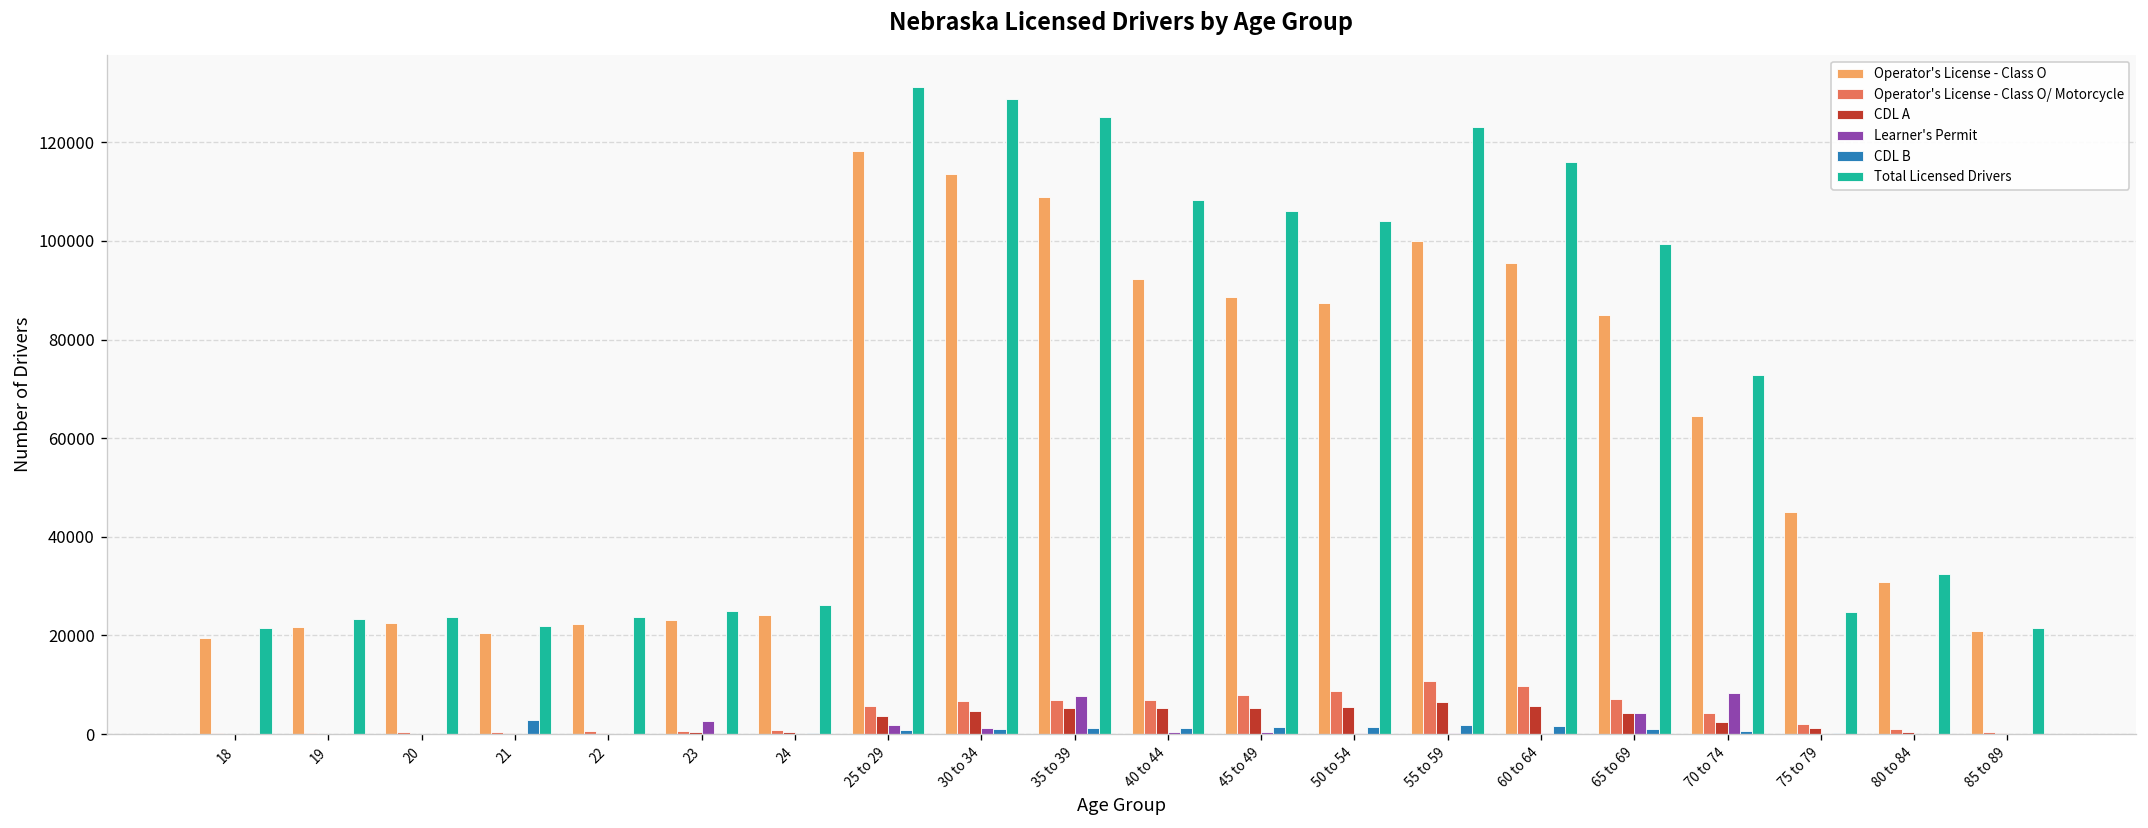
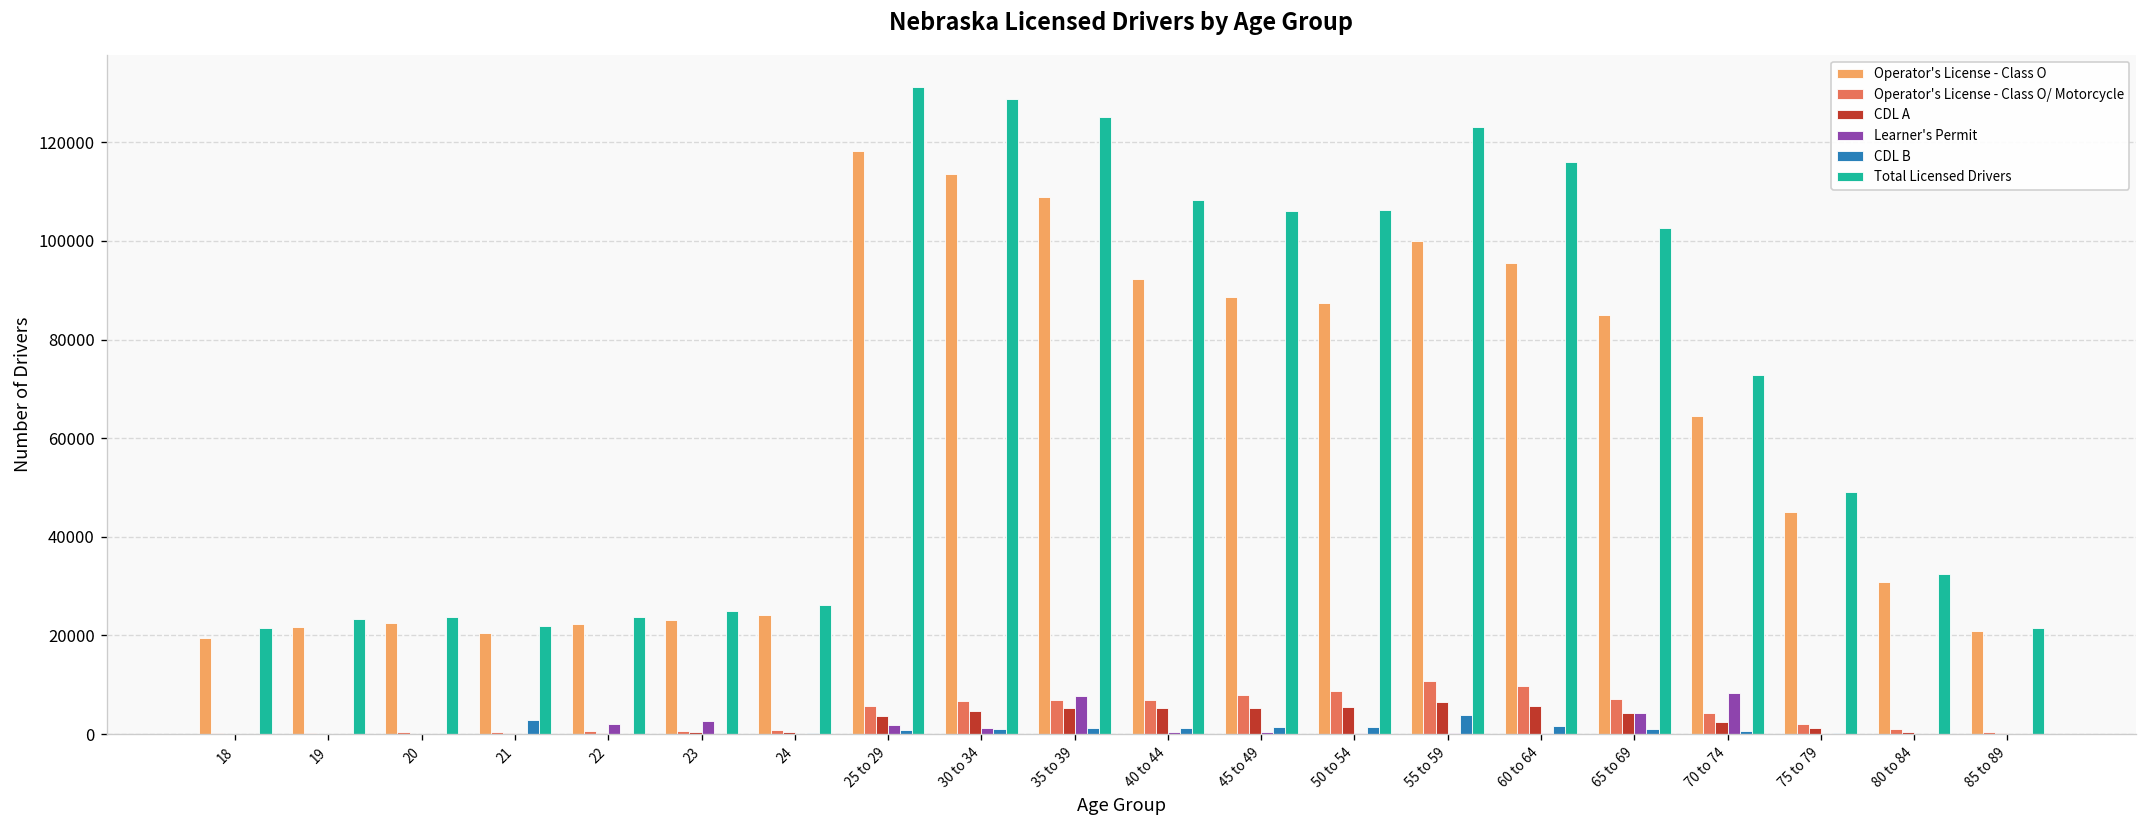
Learner's Permit, 22: 0 -> 2000
Total Licensed Drivers, 50 to 54: 104000 -> 106000
CDL B, 55 to 59: 2000 -> 4000
Total Licensed Drivers, 65 to 69: 99000 -> 103000
Total Licensed Drivers, 75 to 79: 25000 -> 49000
